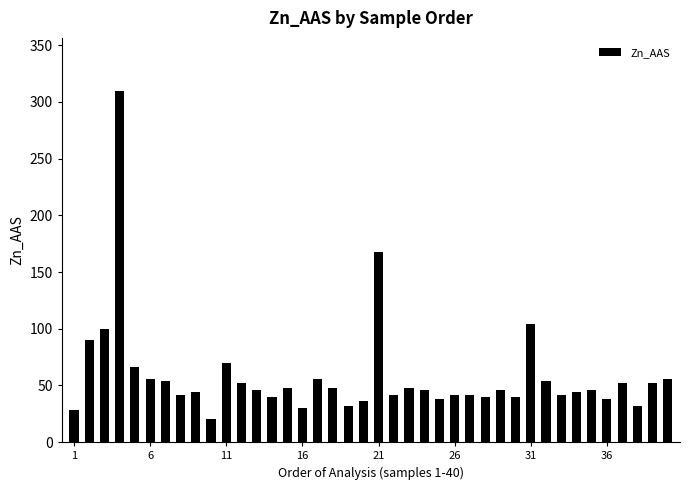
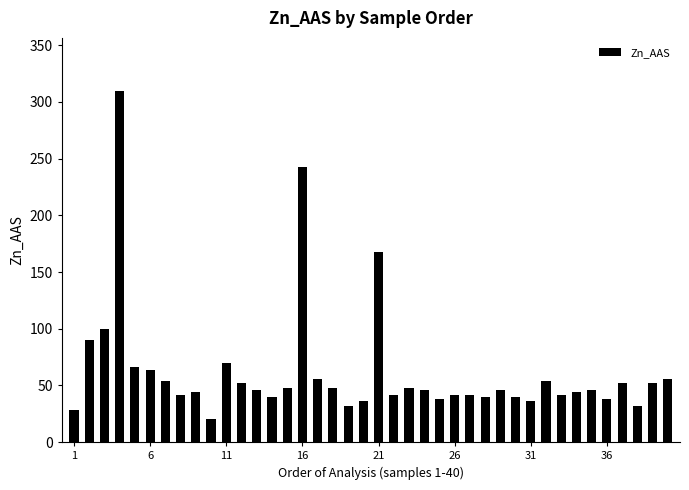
6: 56 -> 64
16: 30 -> 243
31: 104 -> 36
